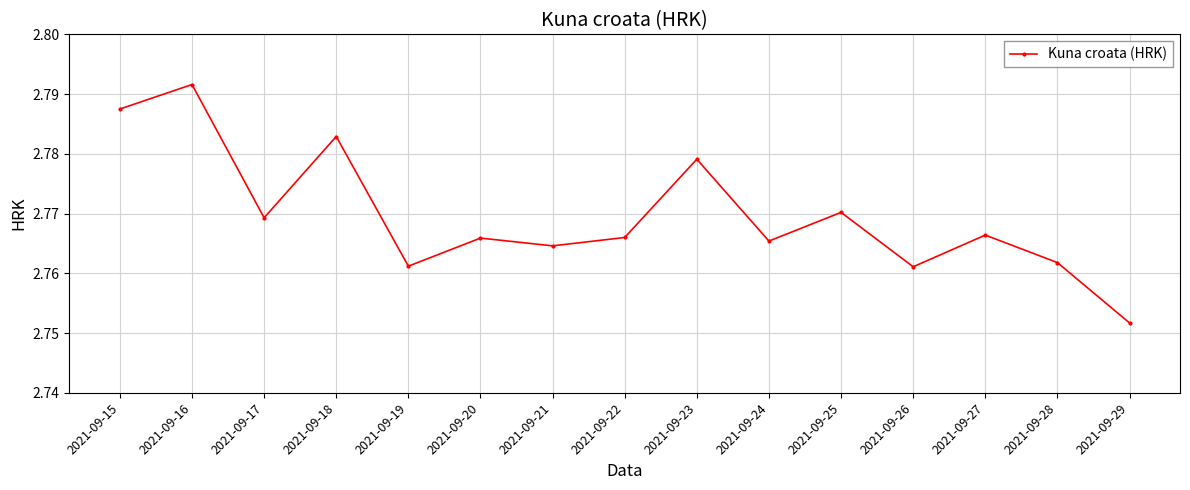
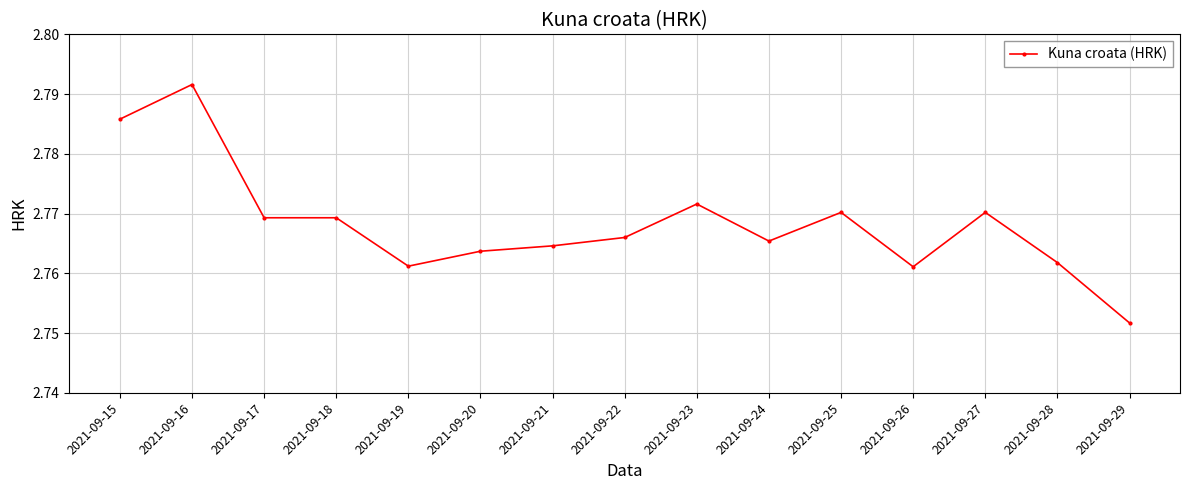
2021-09-15: 2.788 -> 2.786
2021-09-18: 2.783 -> 2.769
2021-09-20: 2.766 -> 2.764
2021-09-23: 2.779 -> 2.772
2021-09-27: 2.766 -> 2.770
